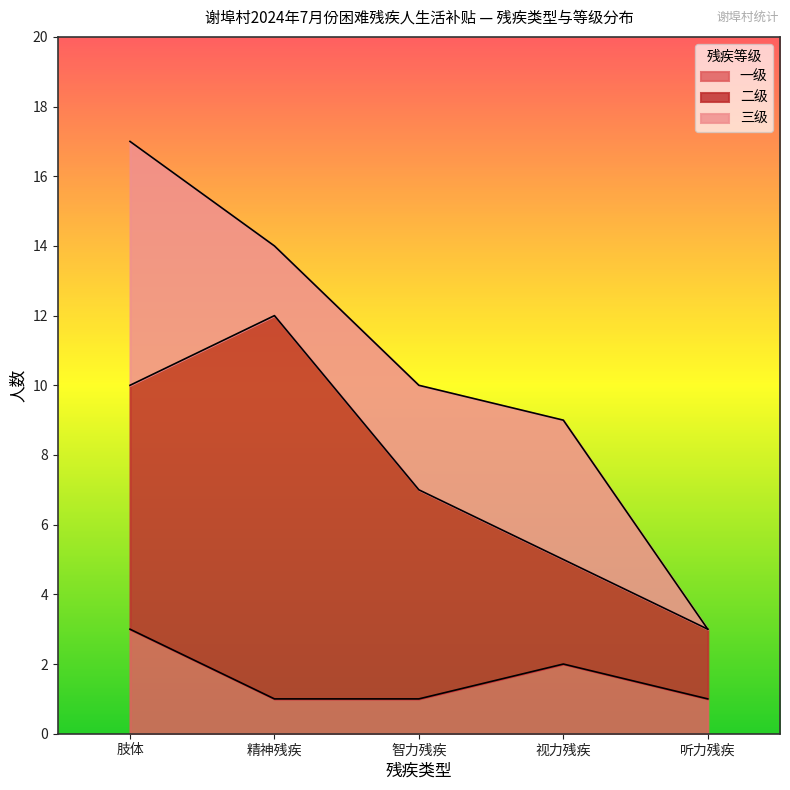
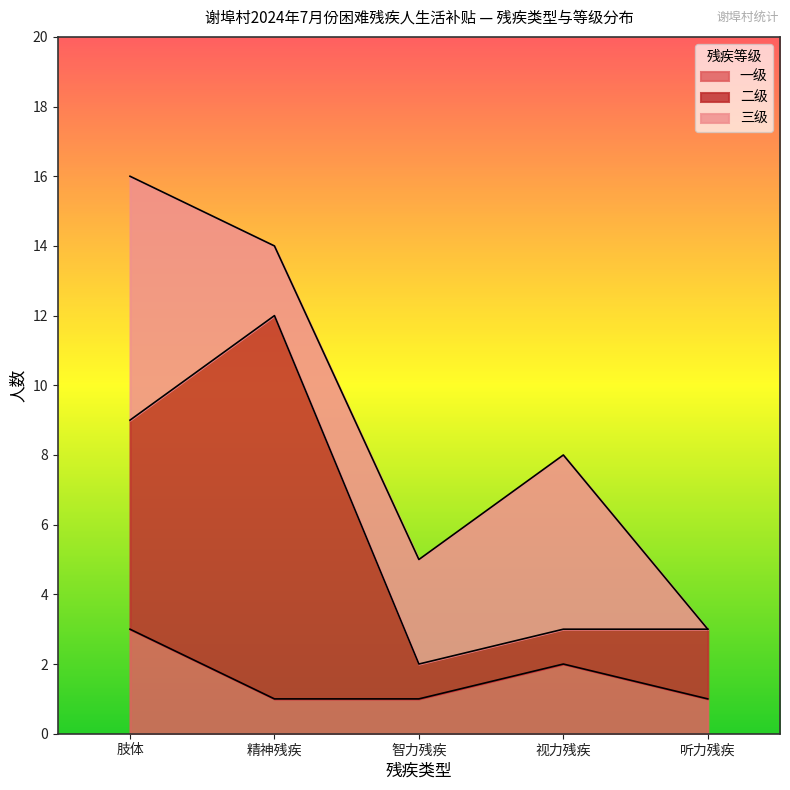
二级, 肢体: 7 -> 6
二级, 智力残疾: 6 -> 1
二级, 视力残疾: 3 -> 1
三级, 视力残疾: 4 -> 5
